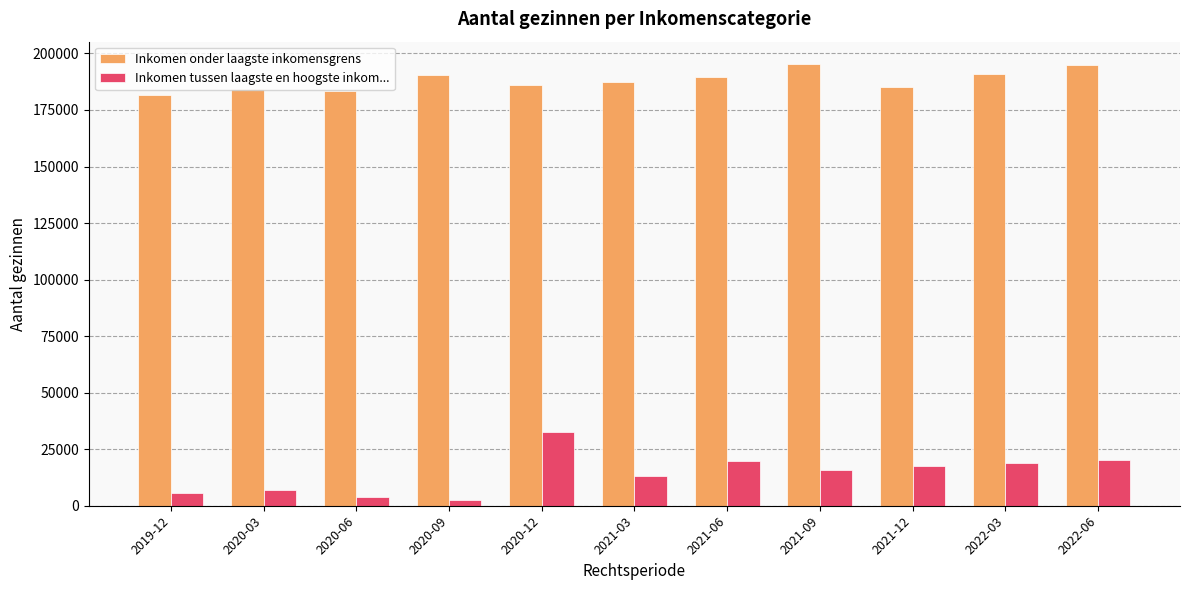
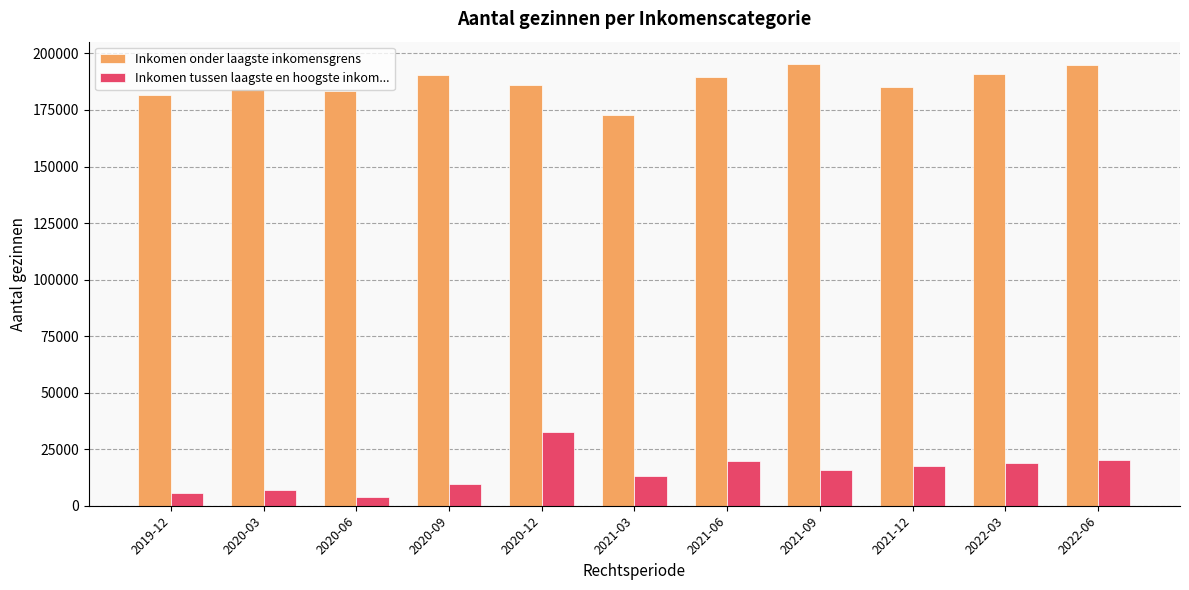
Inkomen tussen laagste en hoogste inkom..., 2020-09: 3000 -> 10000
Inkomen onder laagste inkomensgrens, 2021-03: 187000 -> 173000
